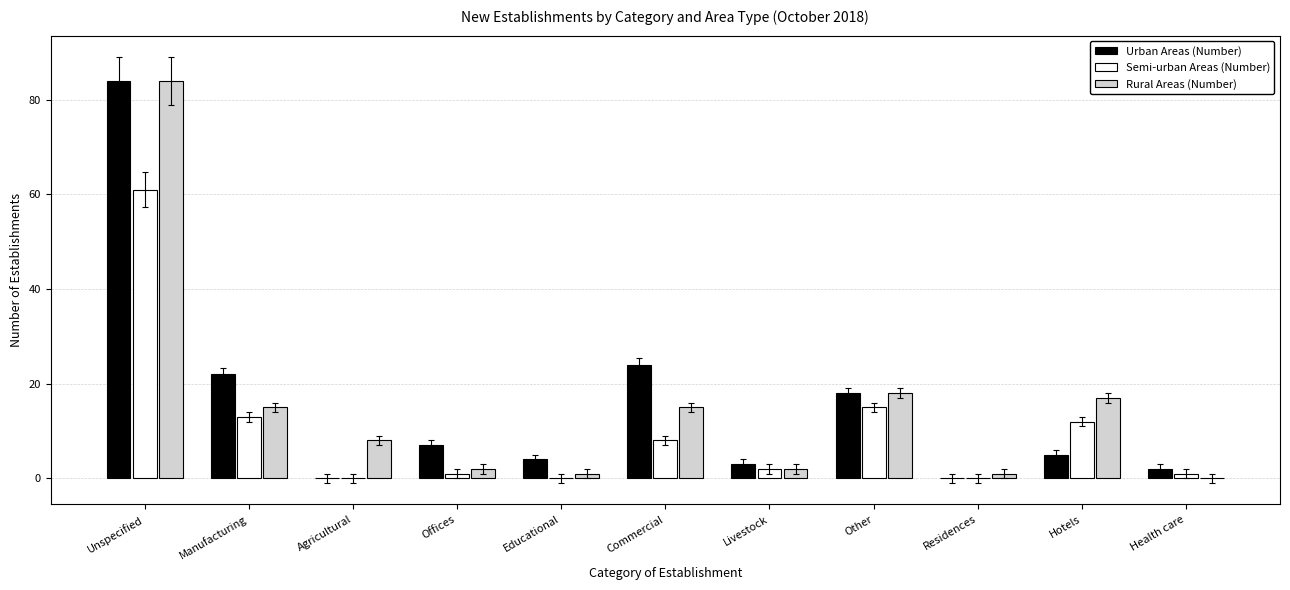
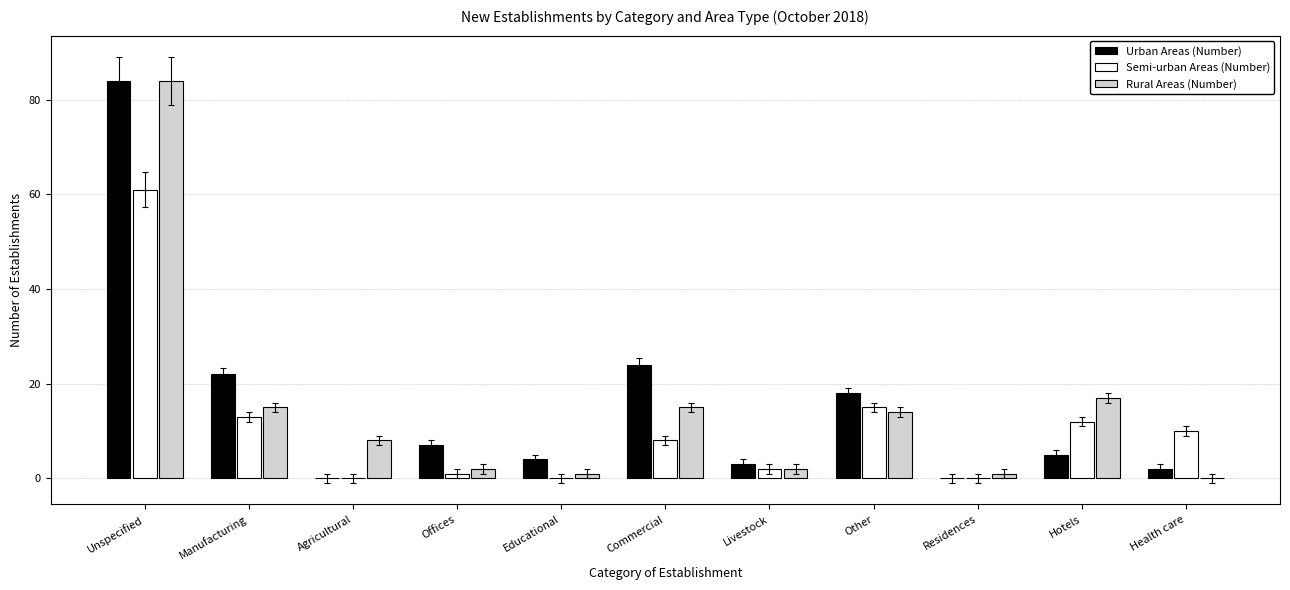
Rural Areas (Number), Other: 18 -> 14
Semi-urban Areas (Number), Health care: 1 -> 10
